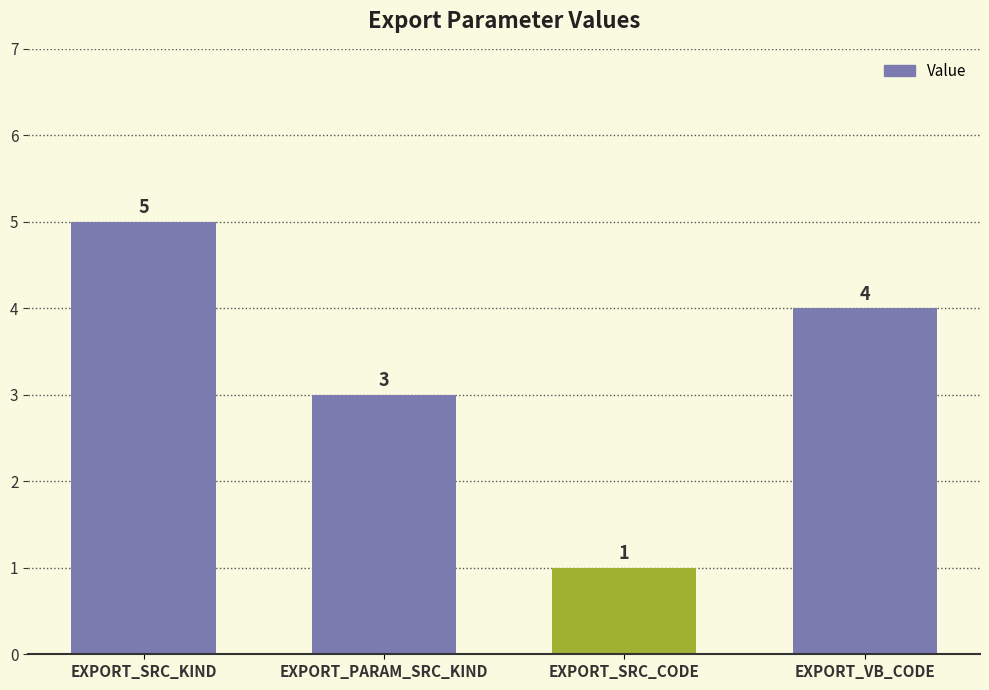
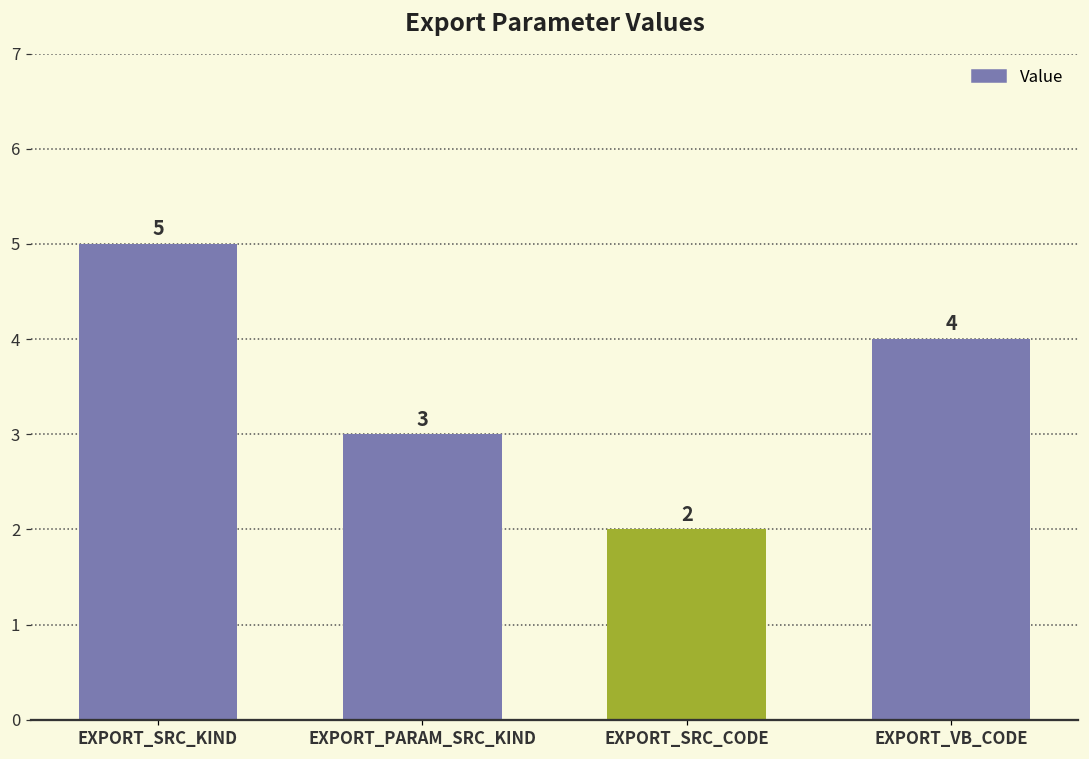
EXPORT_SRC_CODE: 1 -> 2
